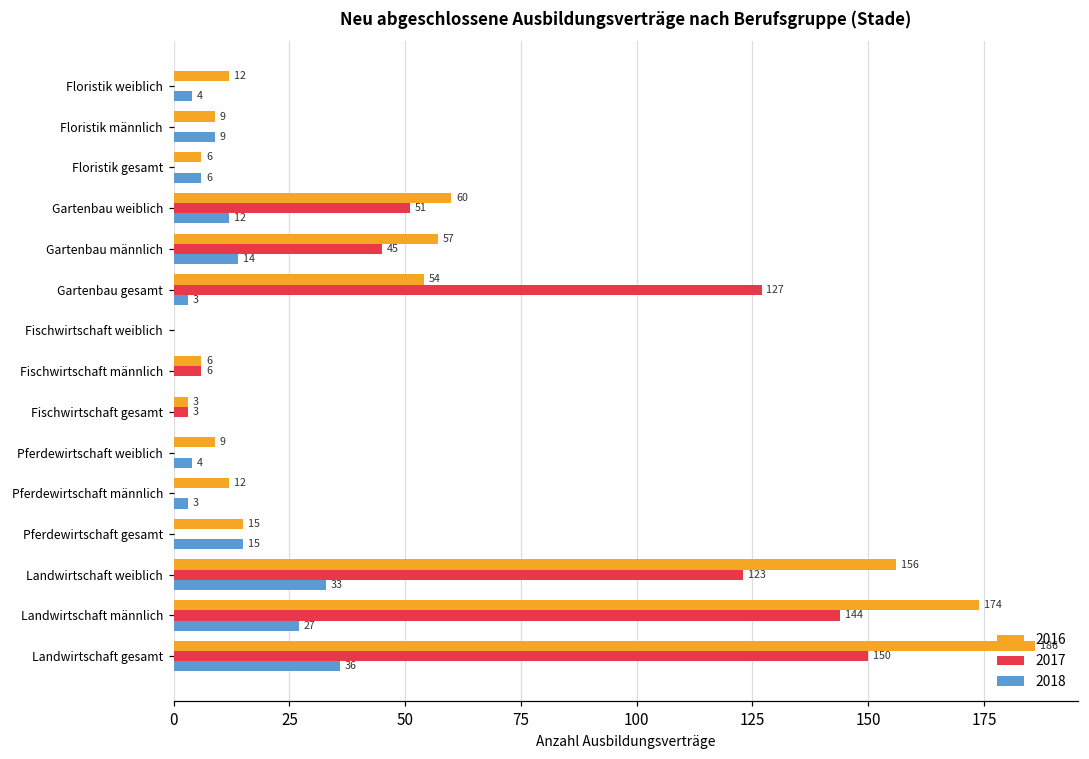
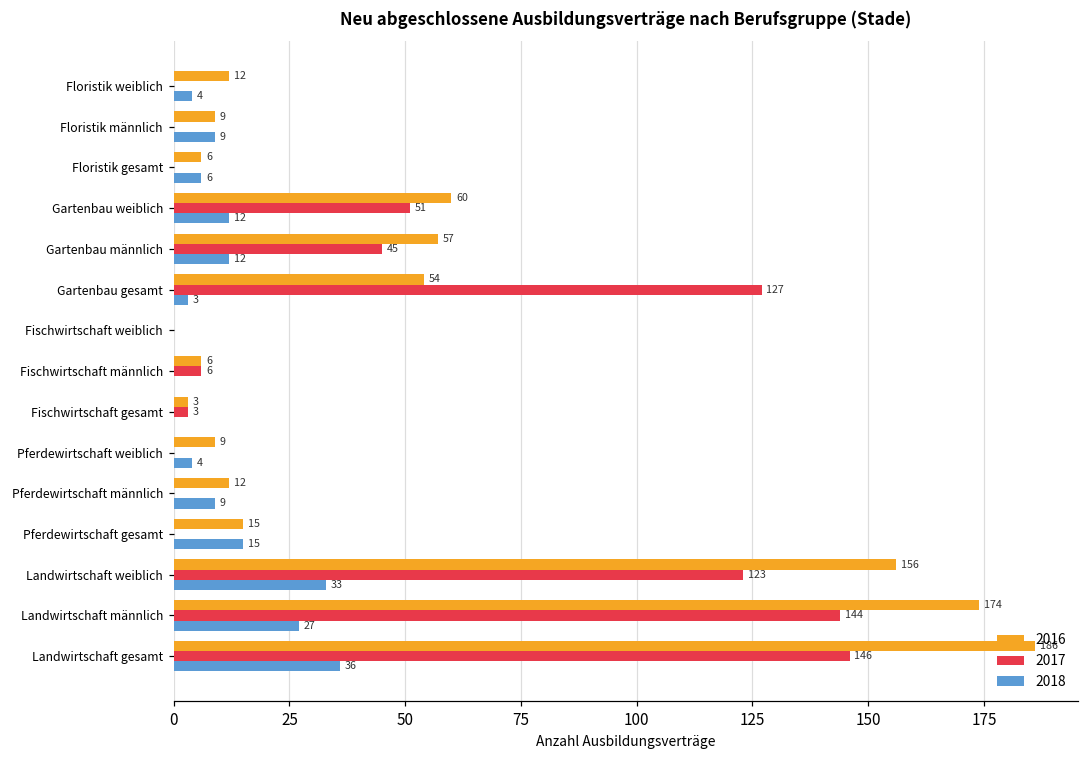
2018, Gartenbau männlich: 14 -> 12
2018, Pferdewirtschaft männlich: 3 -> 9
2017, Landwirtschaft gesamt: 150 -> 146
